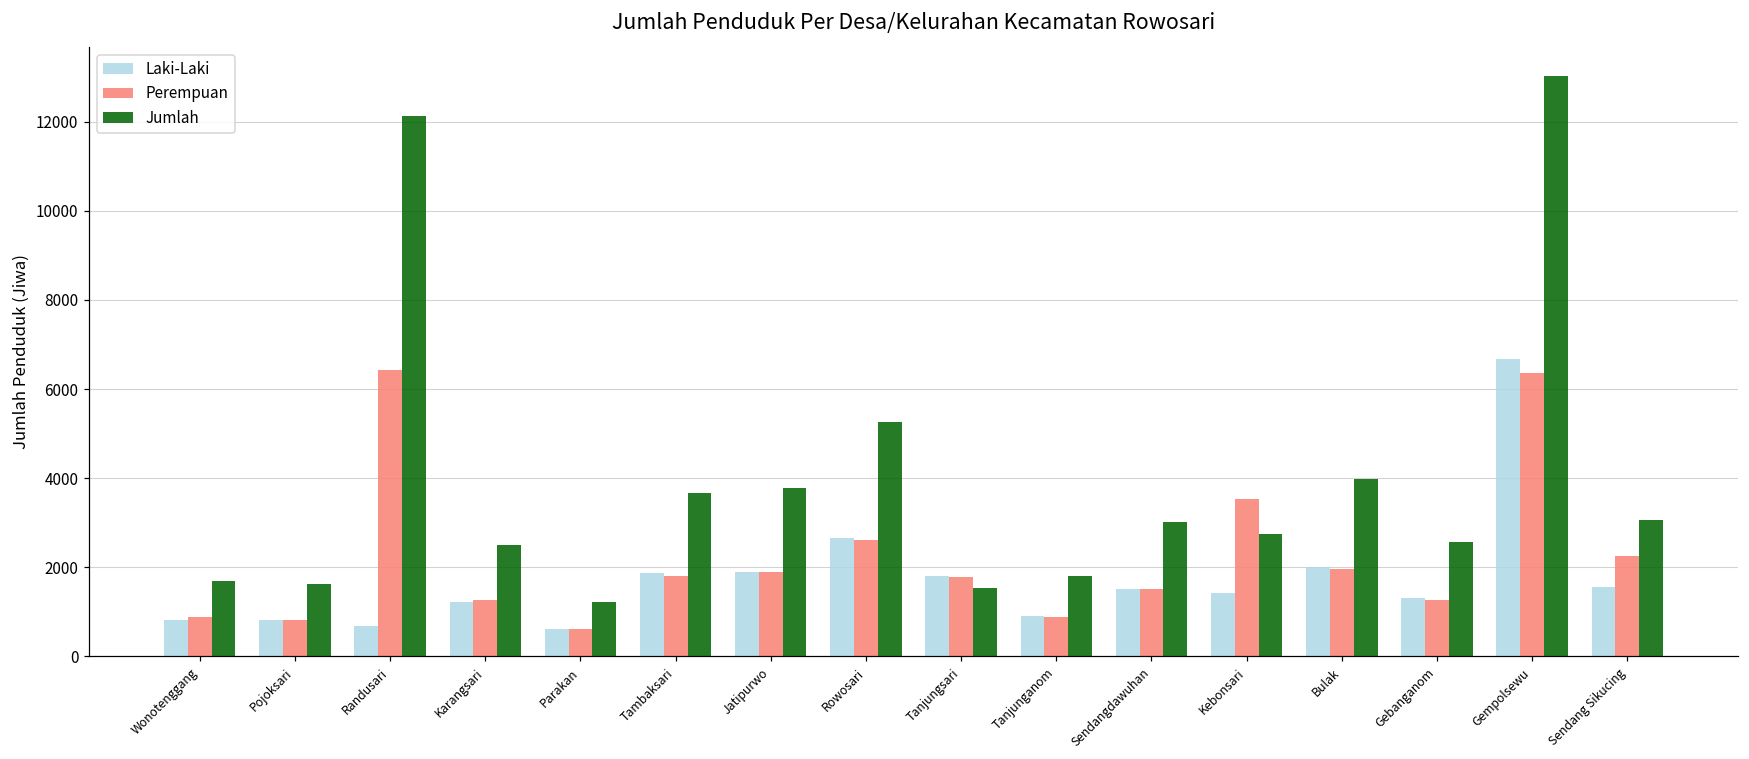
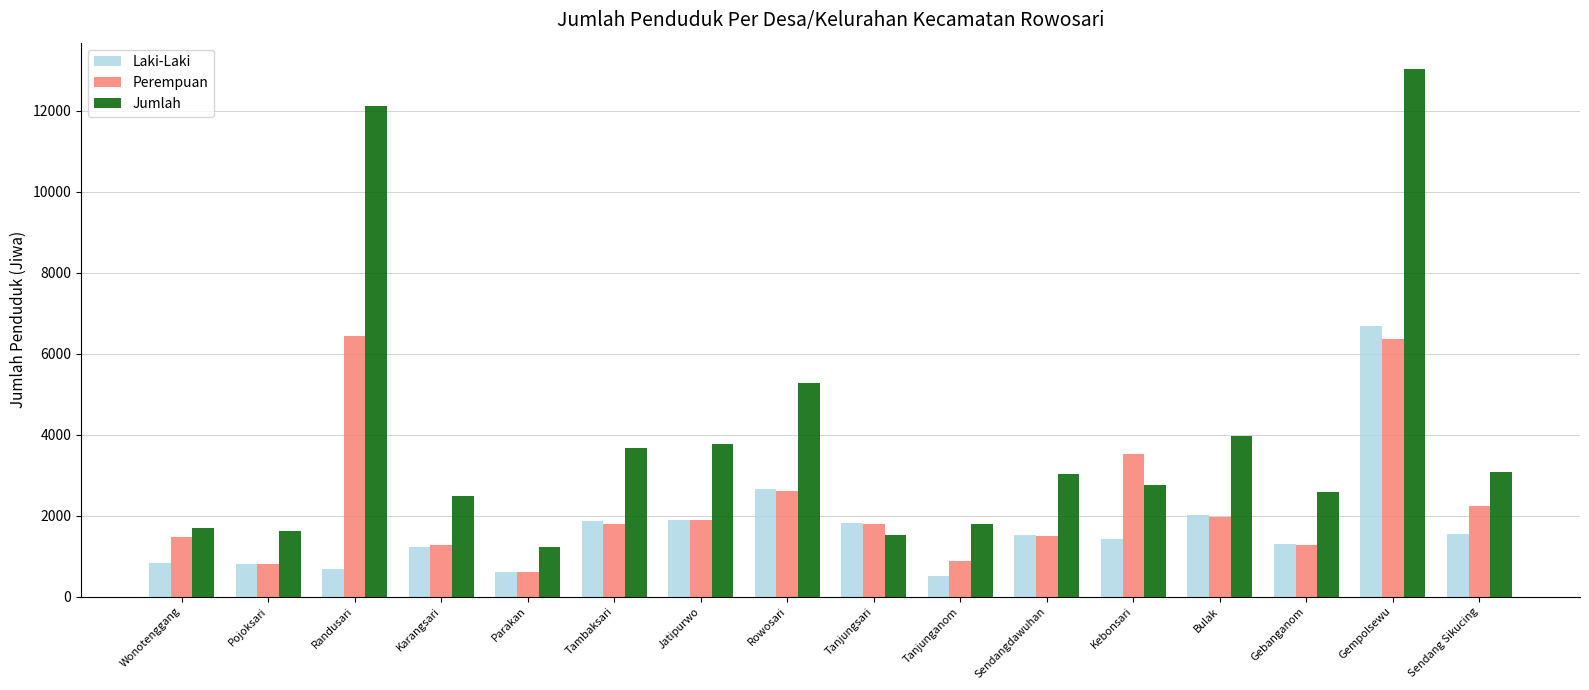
Perempuan, Wonotenggang: 900 -> 1500
Laki-Laki, Tanjunganom: 900 -> 500
